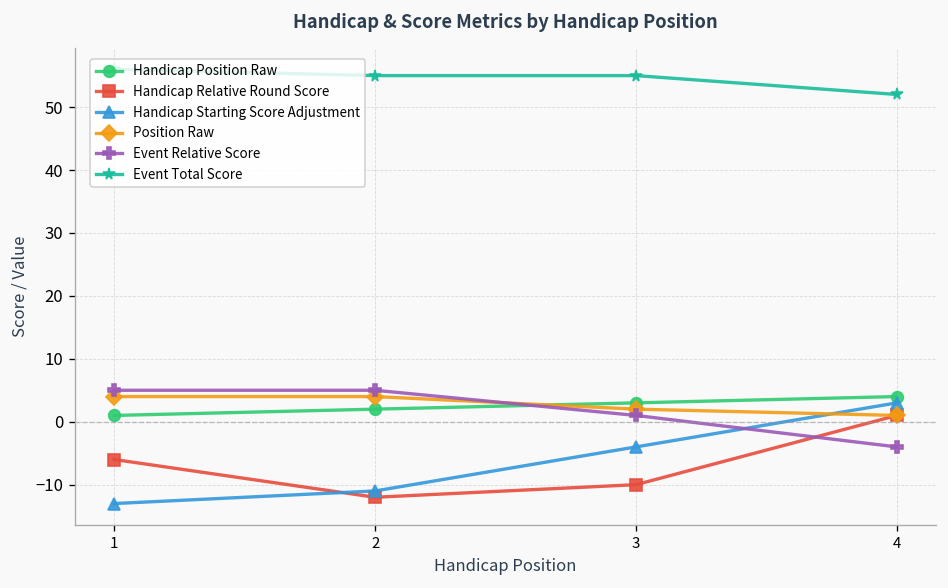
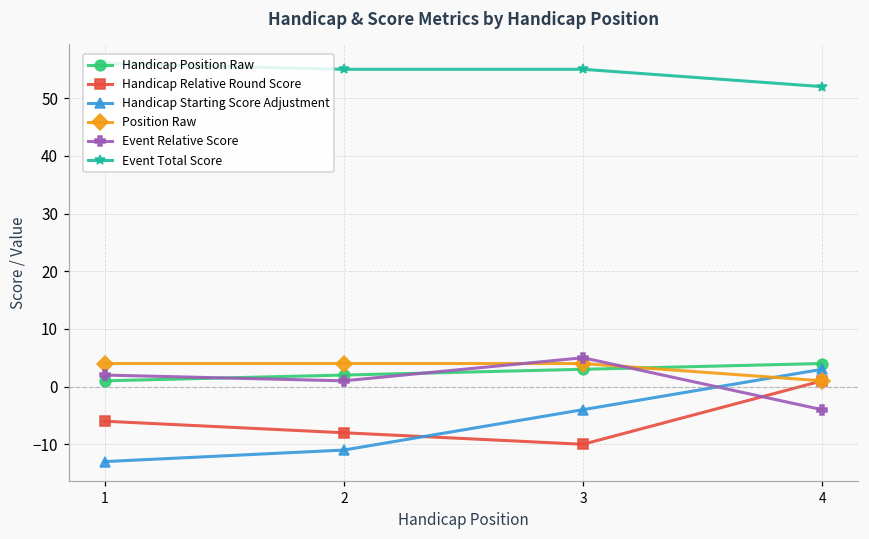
Event Relative Score, 1: 5 -> 2
Handicap Relative Round Score, 2: -12 -> -8
Event Relative Score, 2: 5 -> 1
Position Raw, 3: 2 -> 4
Event Relative Score, 3: 1 -> 5
